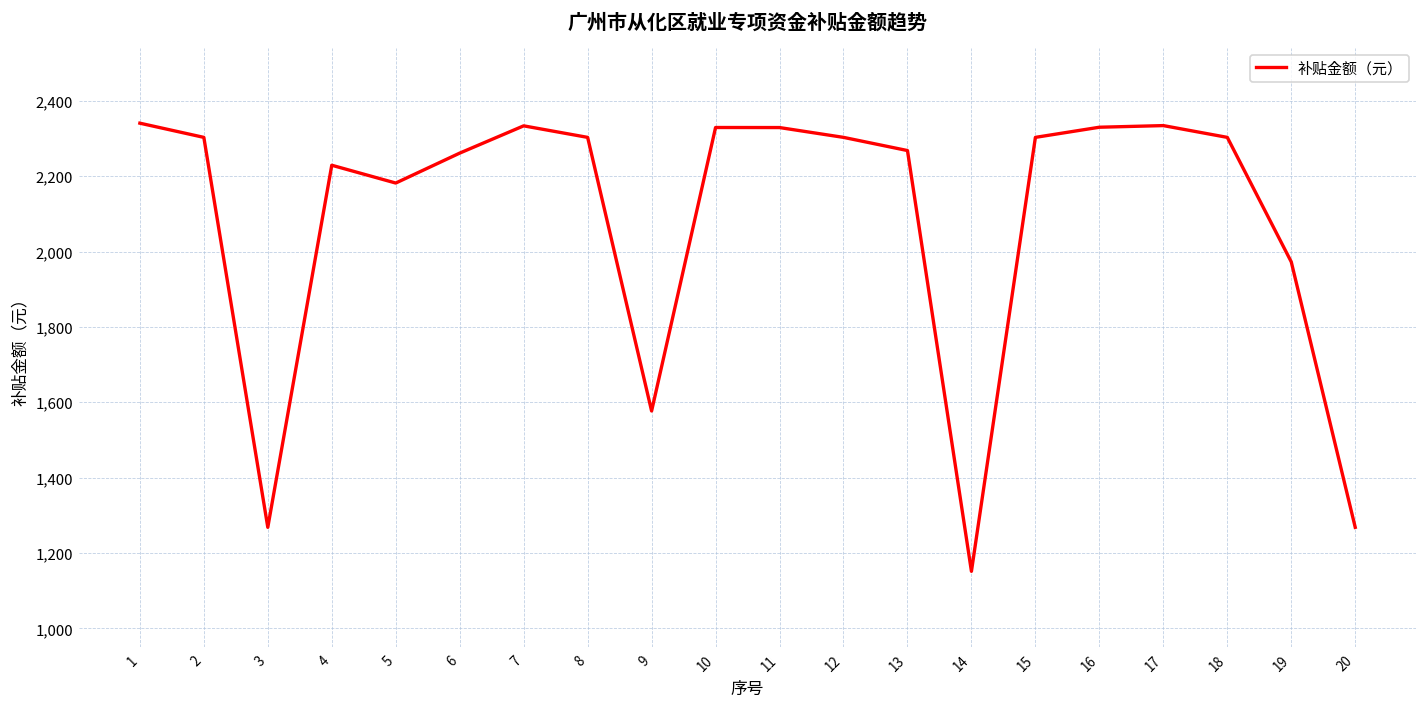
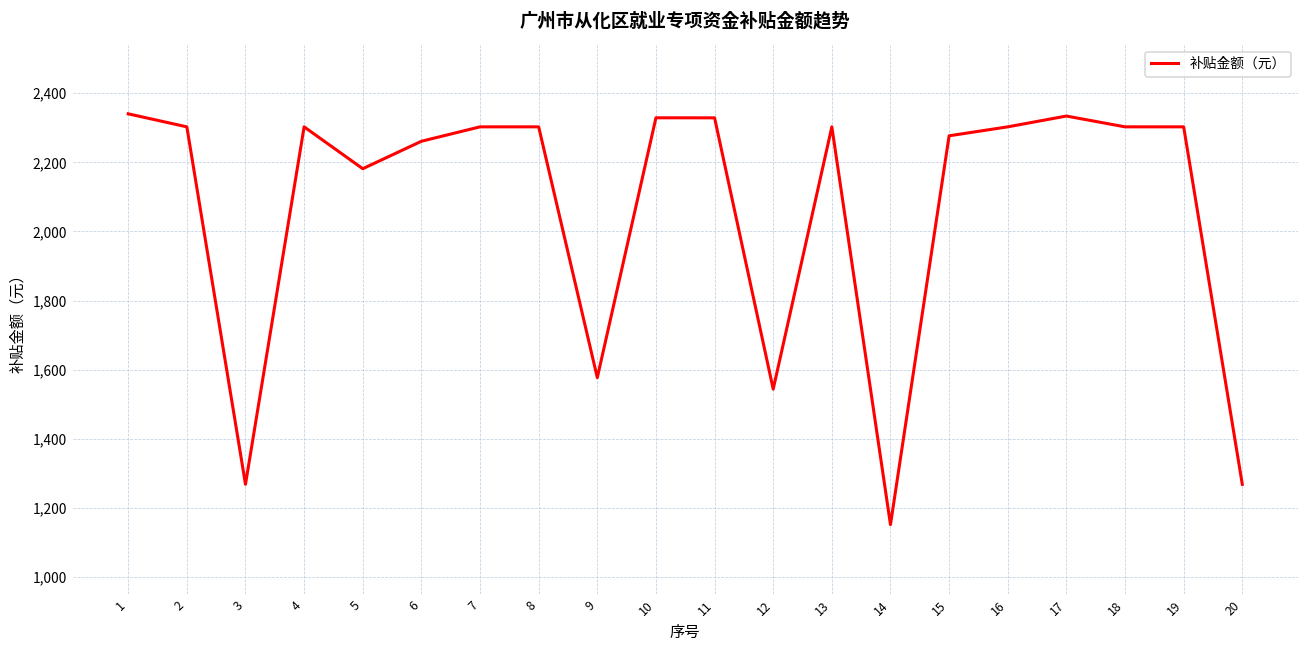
4: 2,230 -> 2,300
7: 2,330 -> 2,300
12: 2,300 -> 1,540
13: 2,270 -> 2,300
15: 2,300 -> 2,280
16: 2,330 -> 2,300
19: 1,970 -> 2,300
